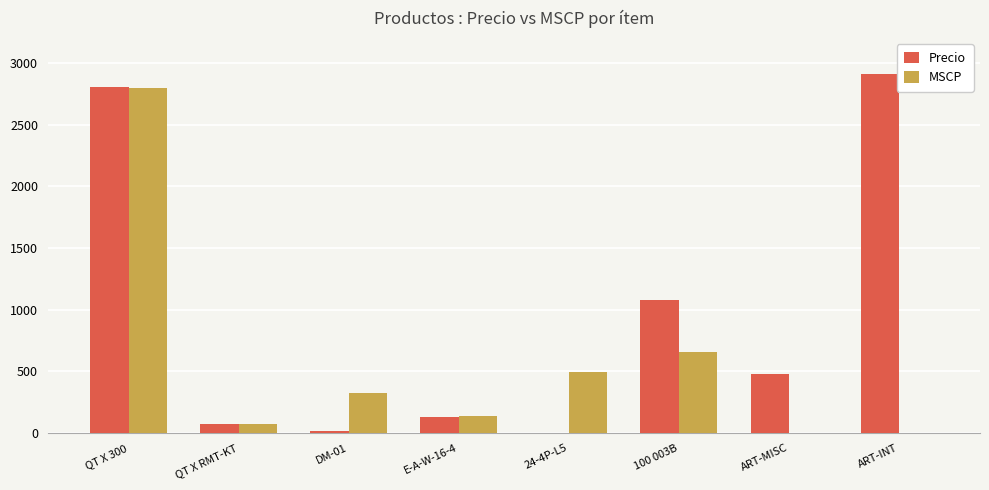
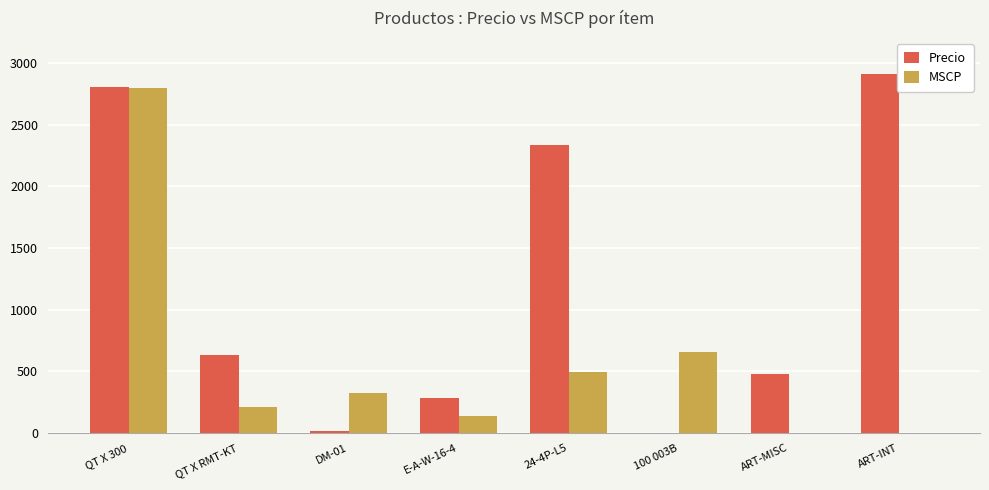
Precio, QT X RMT-KT: 70 -> 630
MSCP, QT X RMT-KT: 70 -> 210
Precio, E-A-W-16-4: 130 -> 290
Precio, 24-4P-L5: 0 -> 2340
Precio, 100 003B: 1080 -> 0
